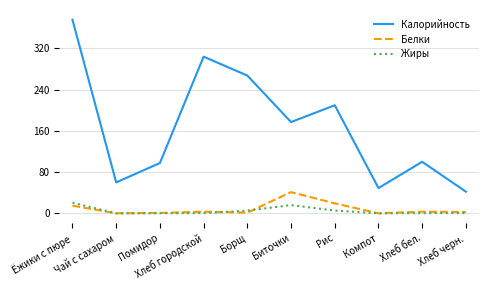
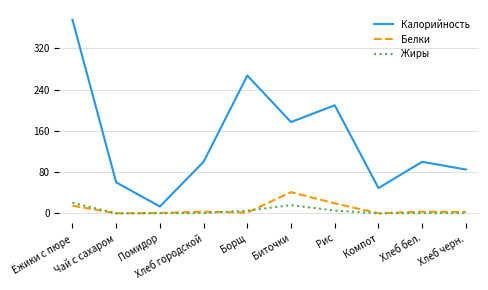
Калорийность, Помидор: 100 -> 10
Калорийность, Хлеб городской: 300 -> 100
Калорийность, Хлеб черн.: 40 -> 90
